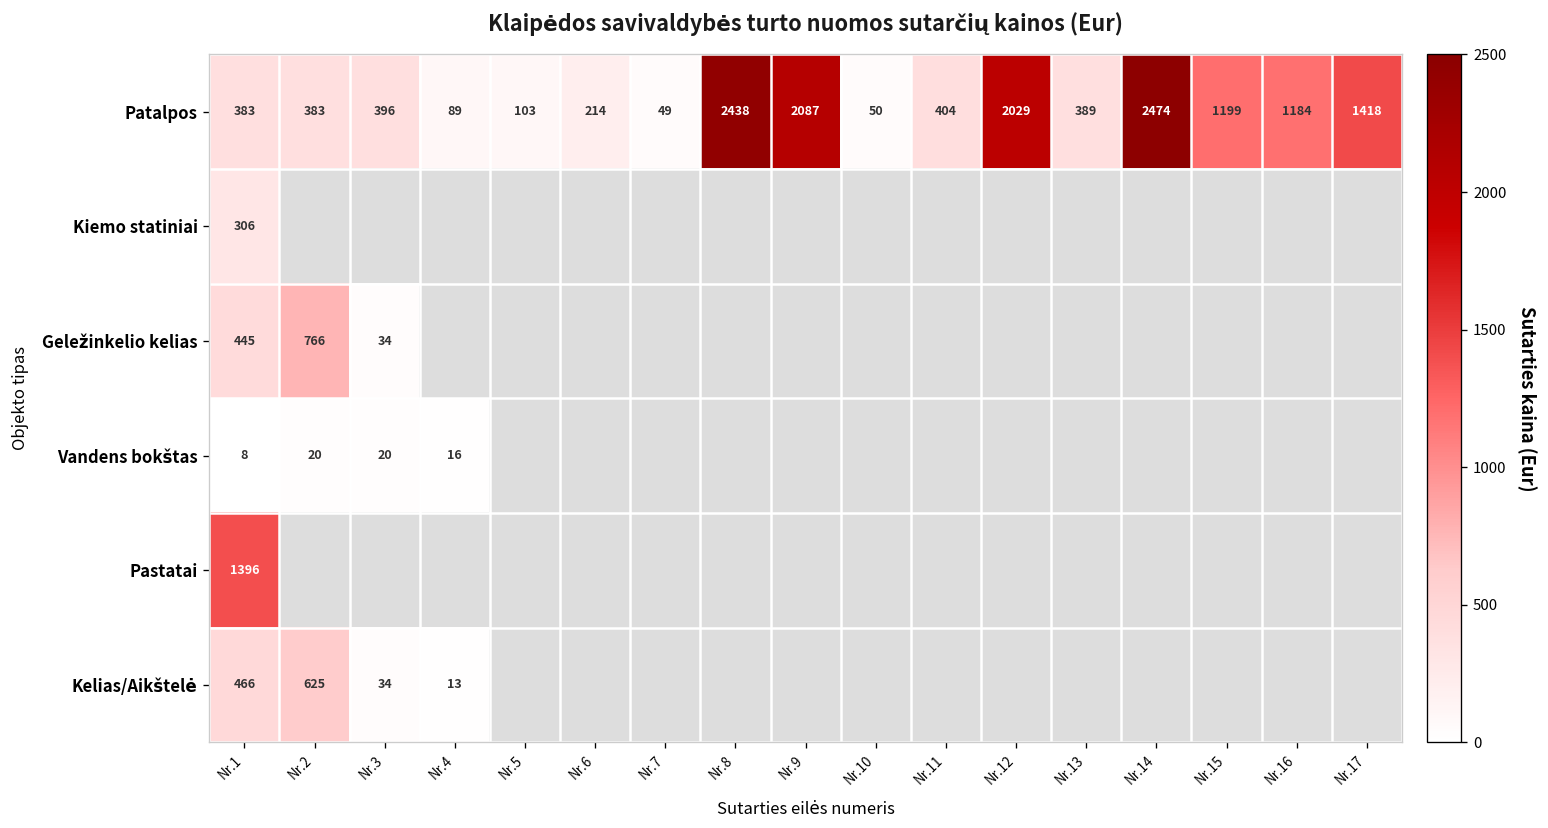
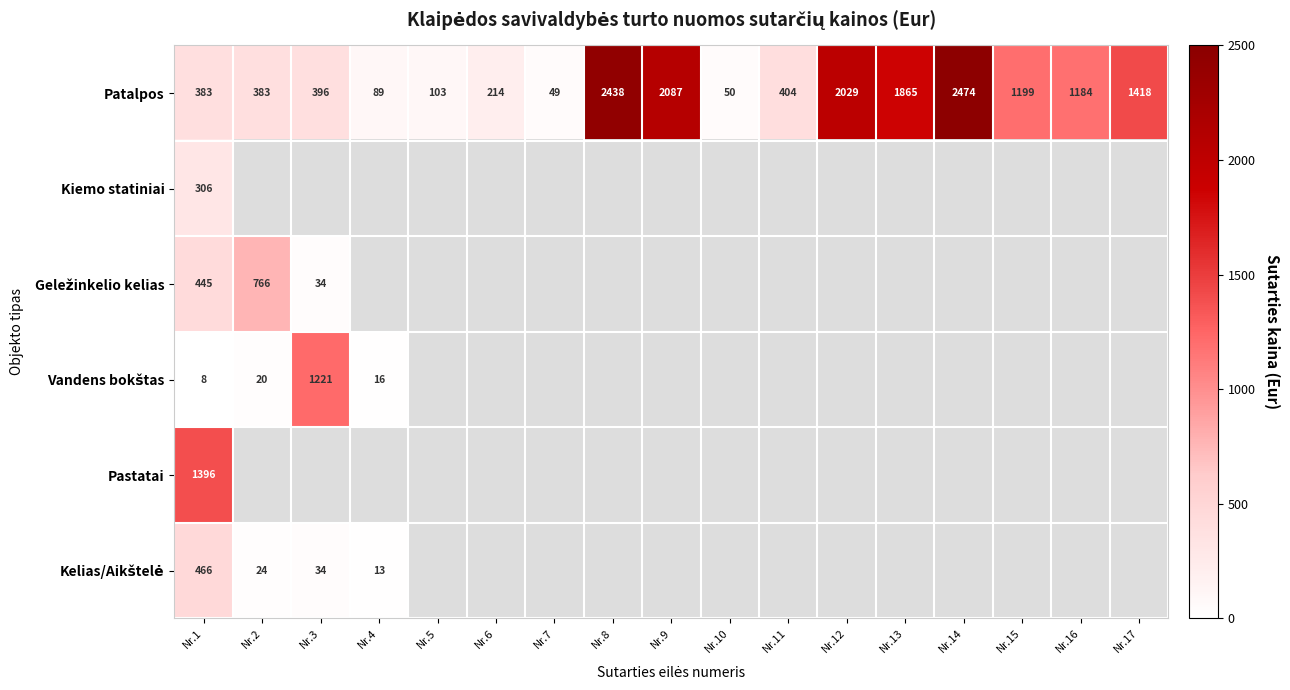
Patalpos, Nr.13: 389 -> 1865
Vandens bokštas, Nr.3: 20 -> 1221
Kelias/Aikštelė, Nr.2: 625 -> 24
